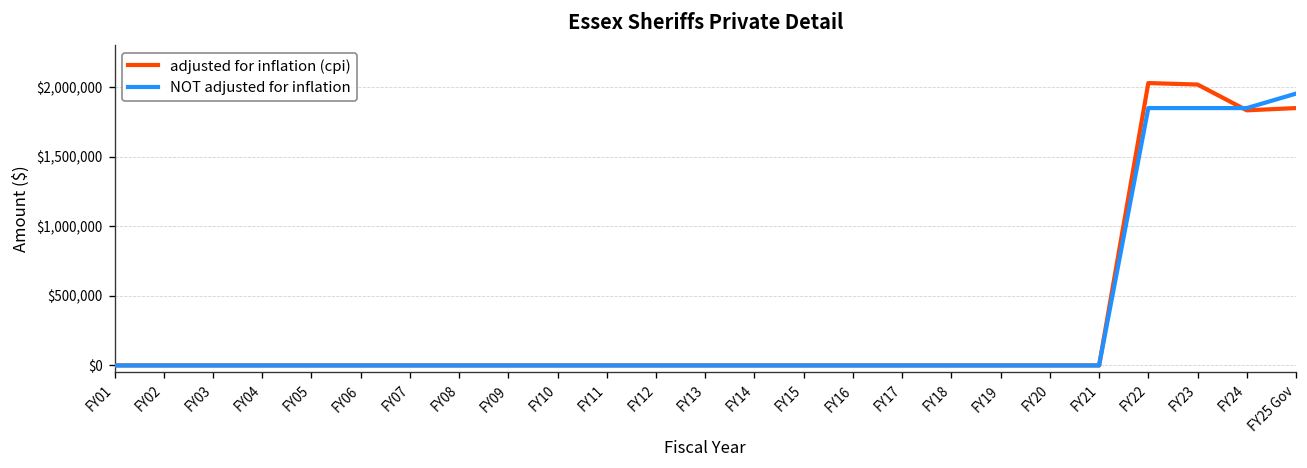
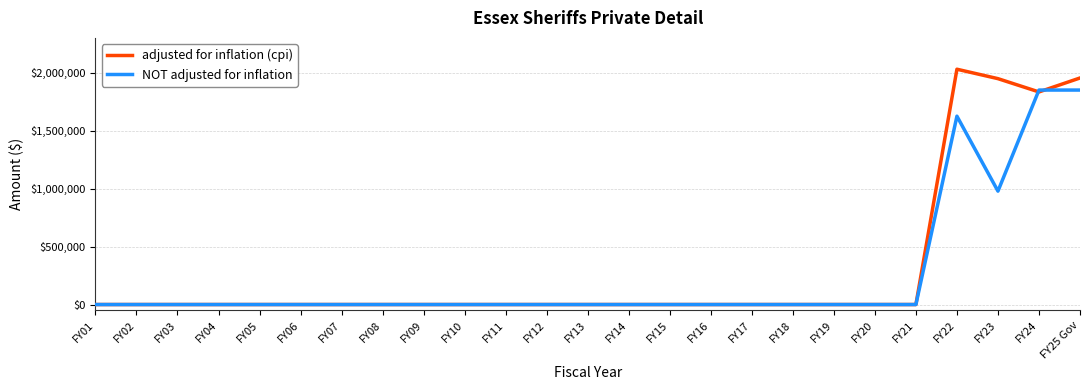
NOT adjusted for inflation, FY22: $1,850,000 -> $1,620,000
adjusted for inflation (cpi), FY23: $2,020,000 -> $1,950,000
NOT adjusted for inflation, FY23: $1,850,000 -> $980,000
adjusted for inflation (cpi), FY25 Gov: $1,850,000 -> $1,950,000
NOT adjusted for inflation, FY25 Gov: $1,950,000 -> $1,850,000
